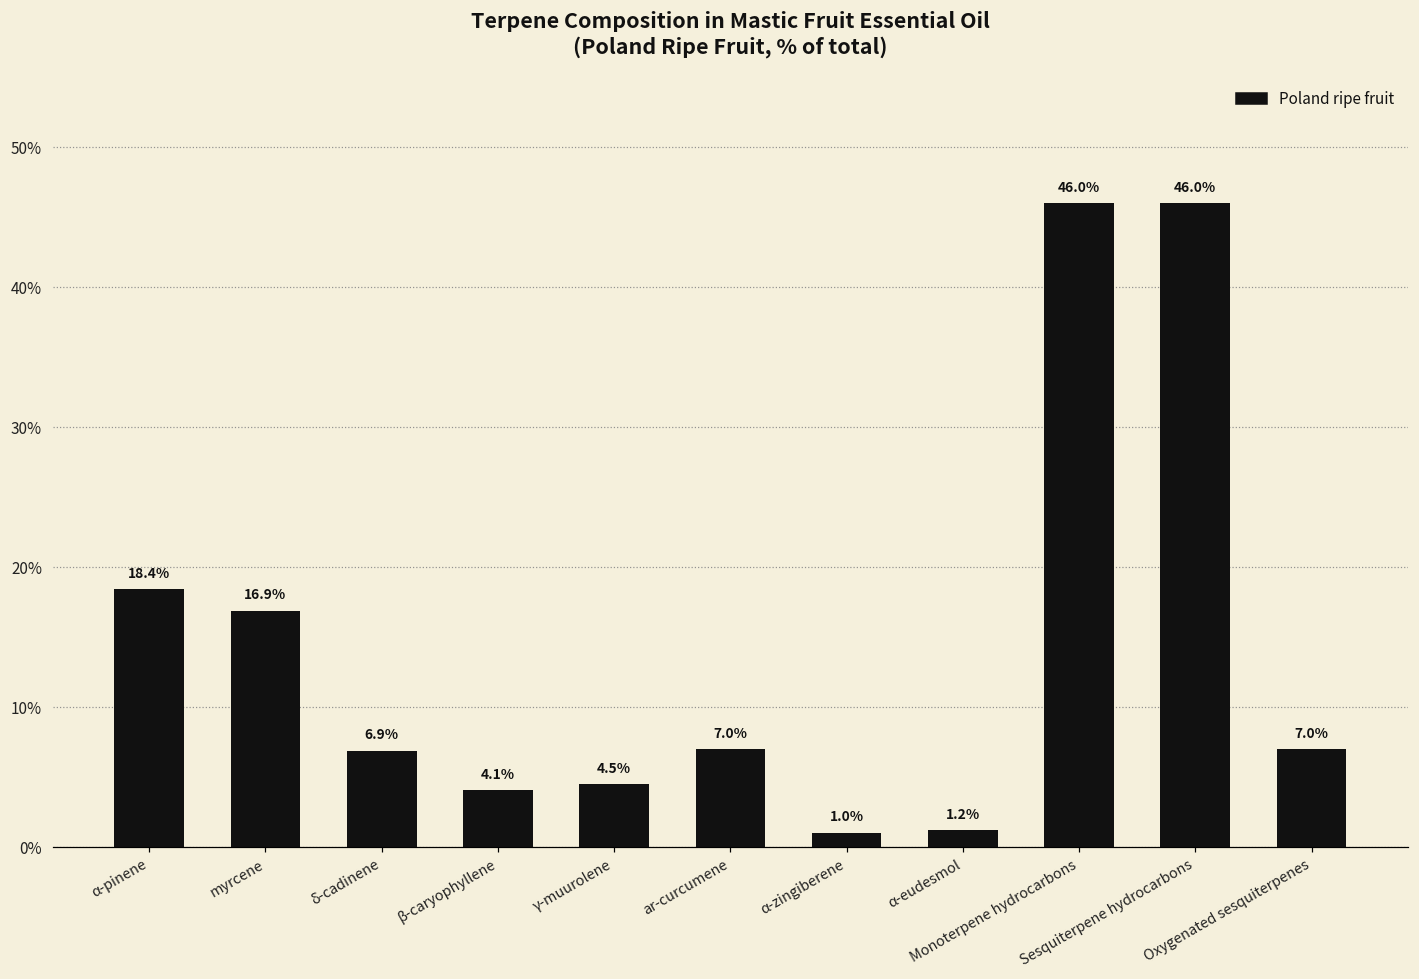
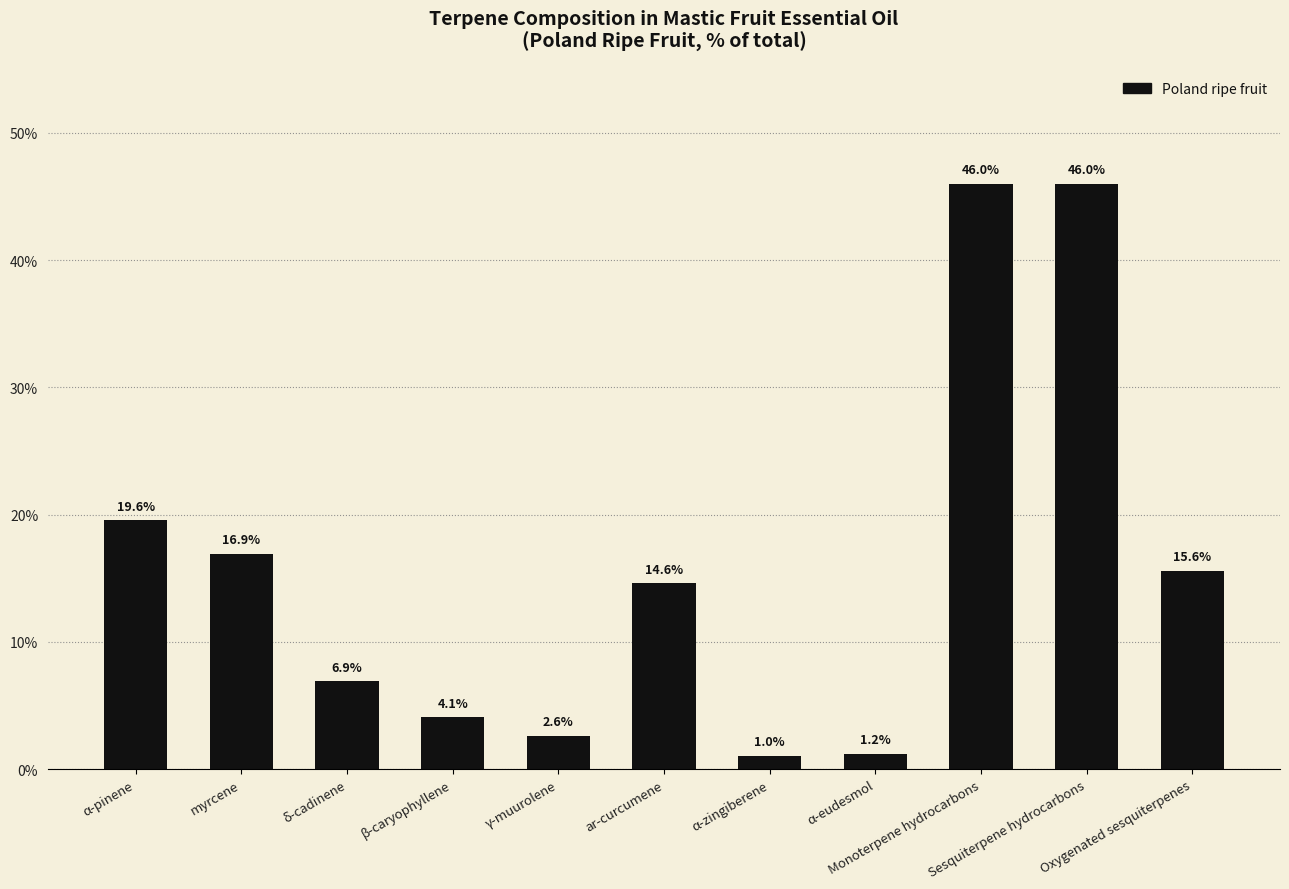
α-pinene: 18.4% -> 19.6%
γ-muurolene: 4.5% -> 2.6%
ar-curcumene: 7.0% -> 14.6%
Oxygenated sesquiterpenes: 7.0% -> 15.6%
